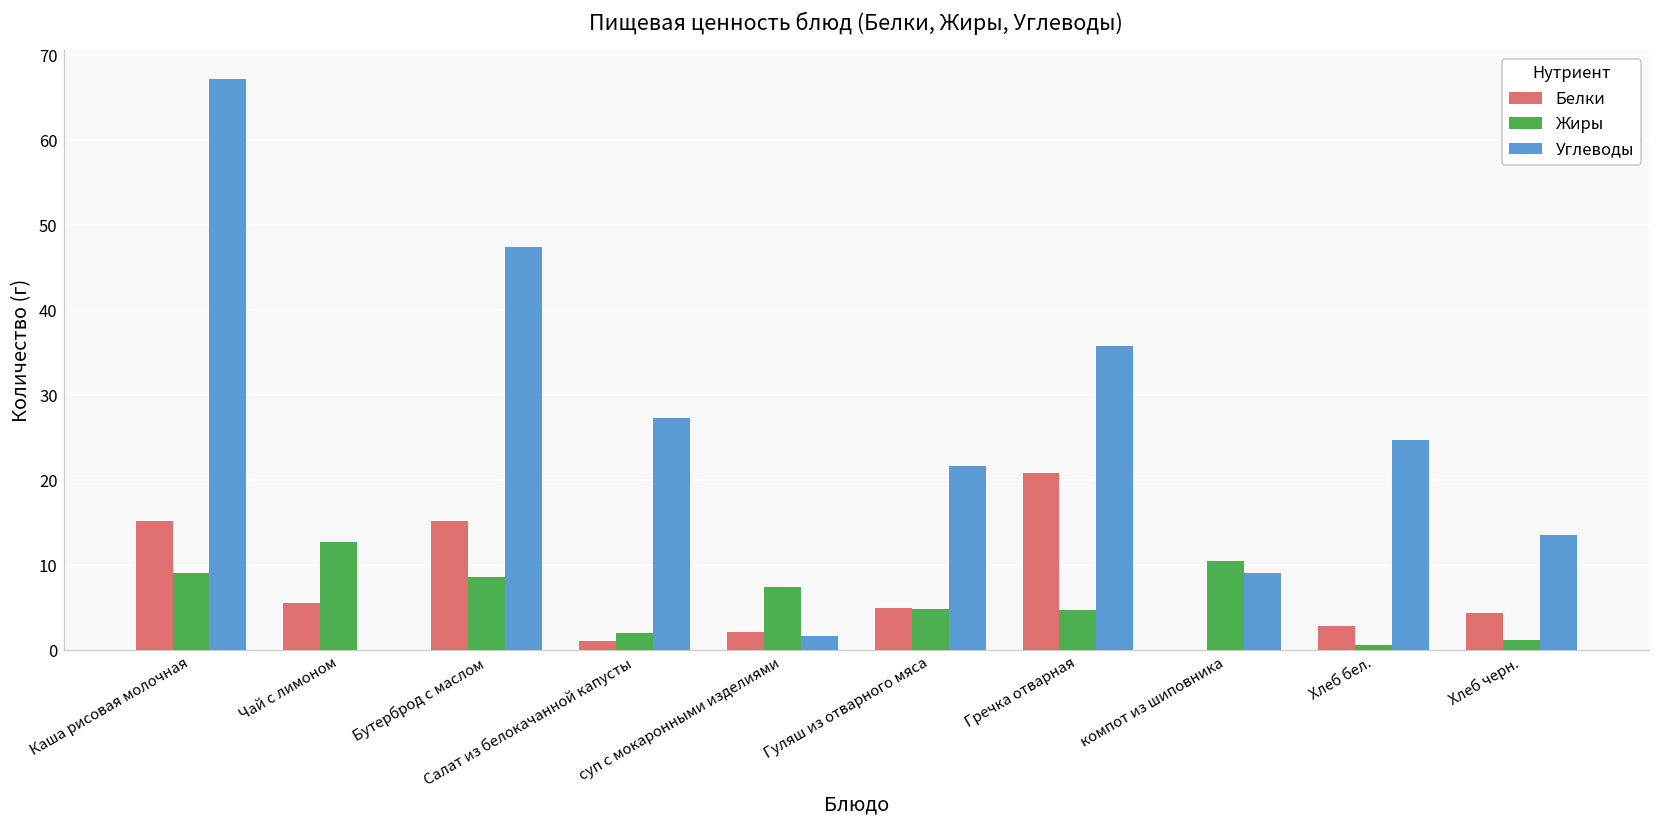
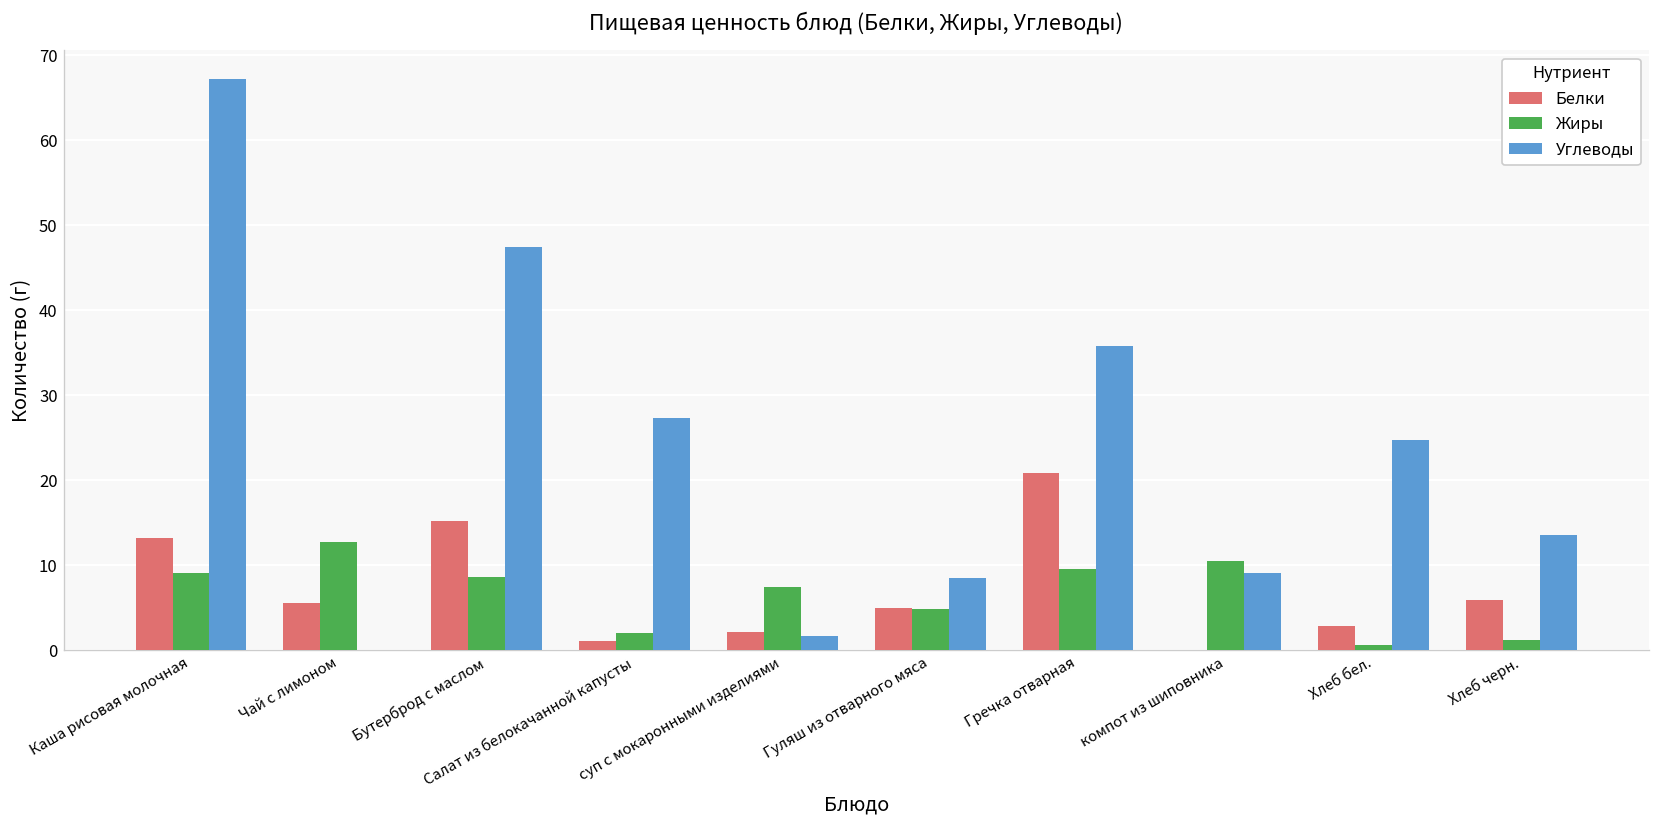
Белки, Каша рисовая молочная: 15 -> 13
Углеводы, Гуляш из отварного мяса: 22 -> 9
Жиры, Гречка отварная: 5 -> 10
Белки, Хлеб черн.: 4 -> 6
